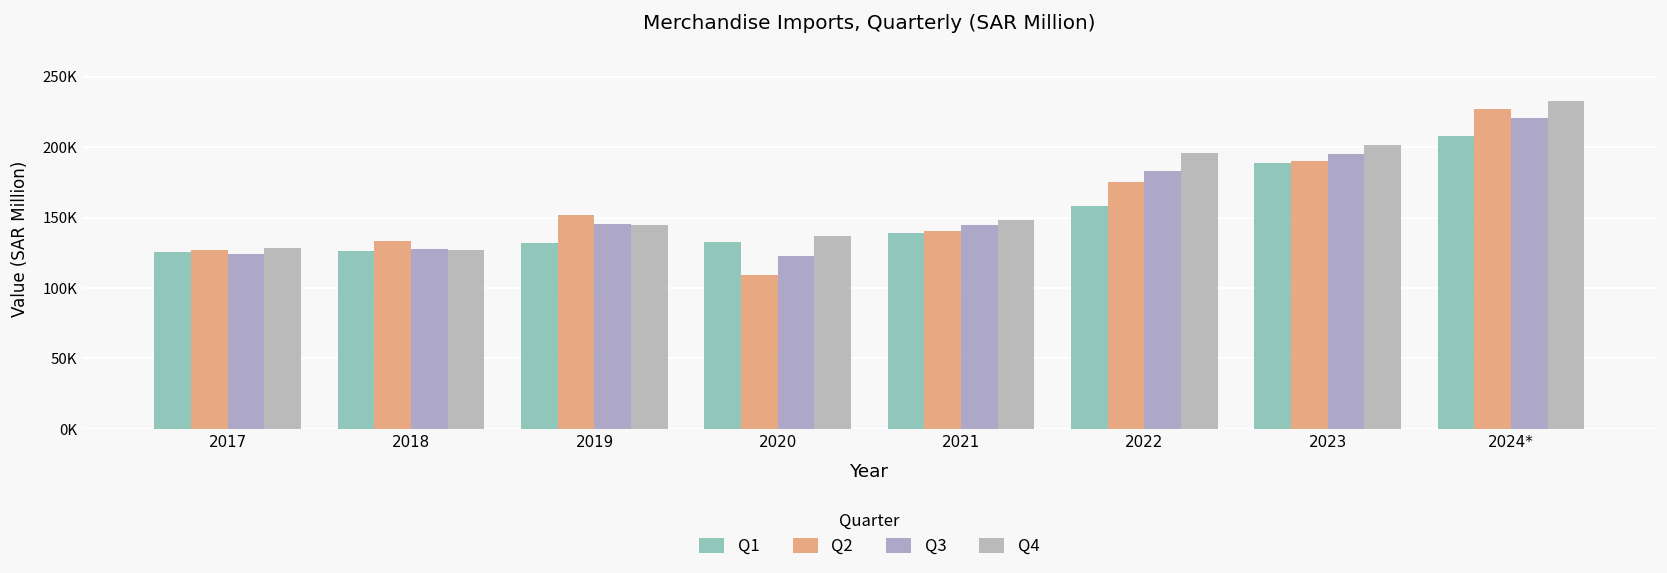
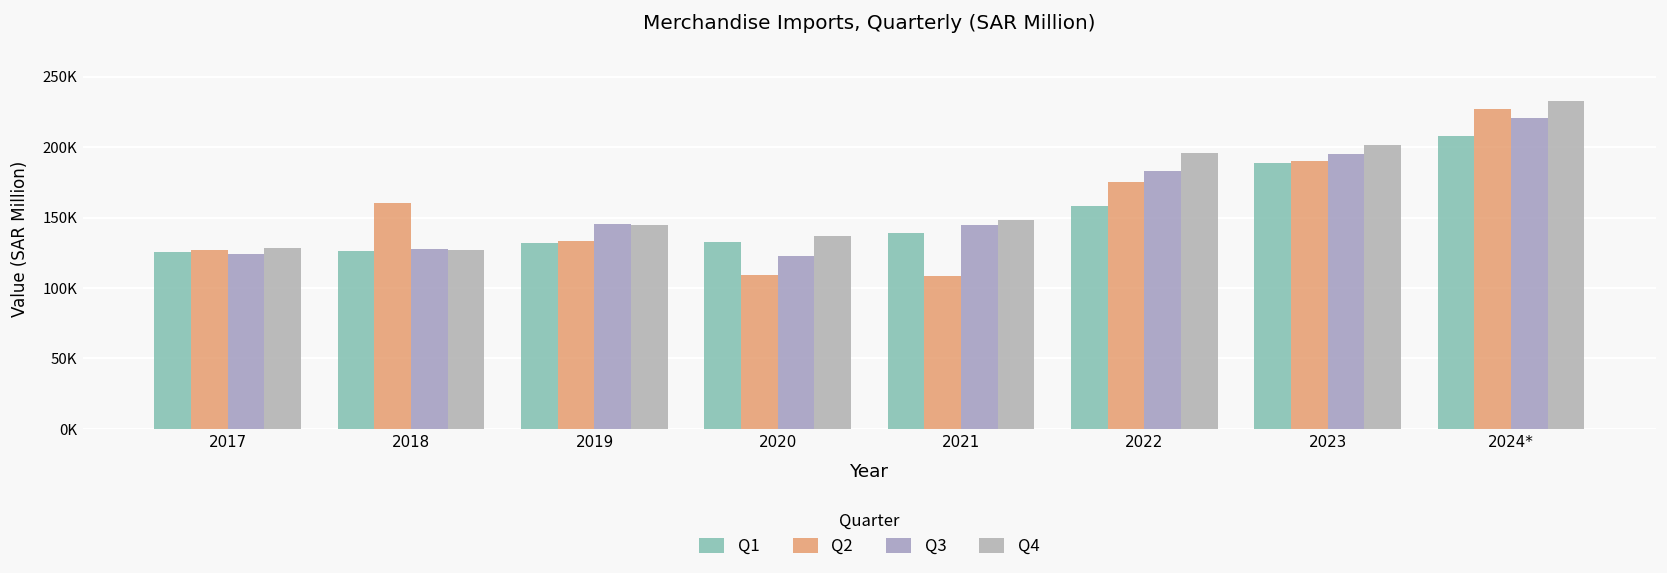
Q2, 2018: 133000 -> 160000
Q2, 2019: 152000 -> 133000
Q2, 2021: 140000 -> 109000
